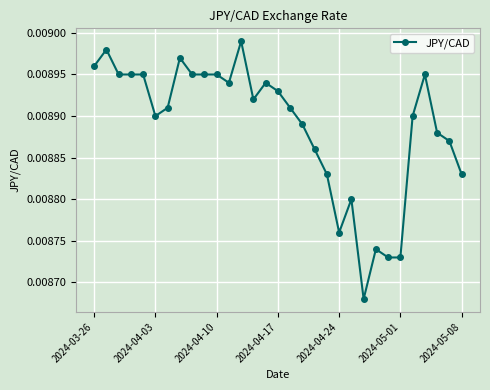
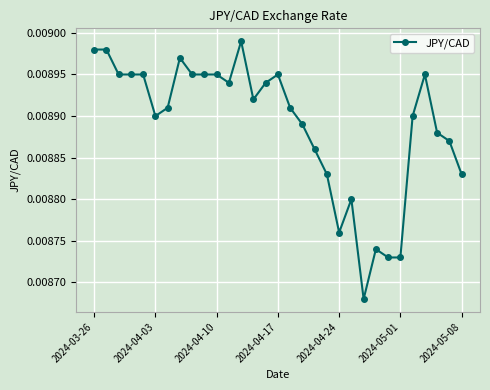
2024-03-26: 0.00896 -> 0.00898
2024-04-17: 0.00893 -> 0.00895
